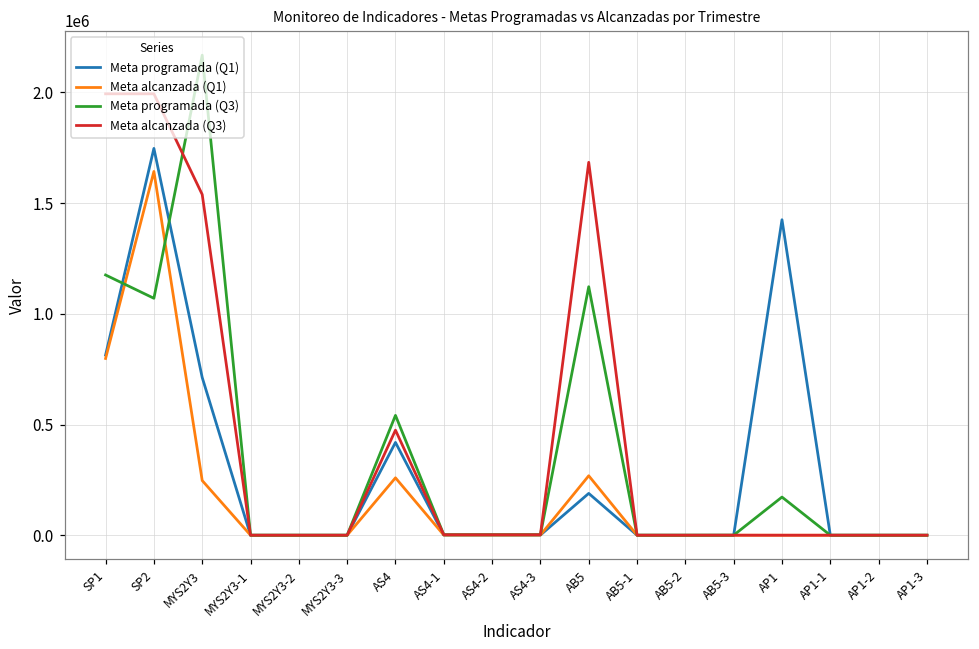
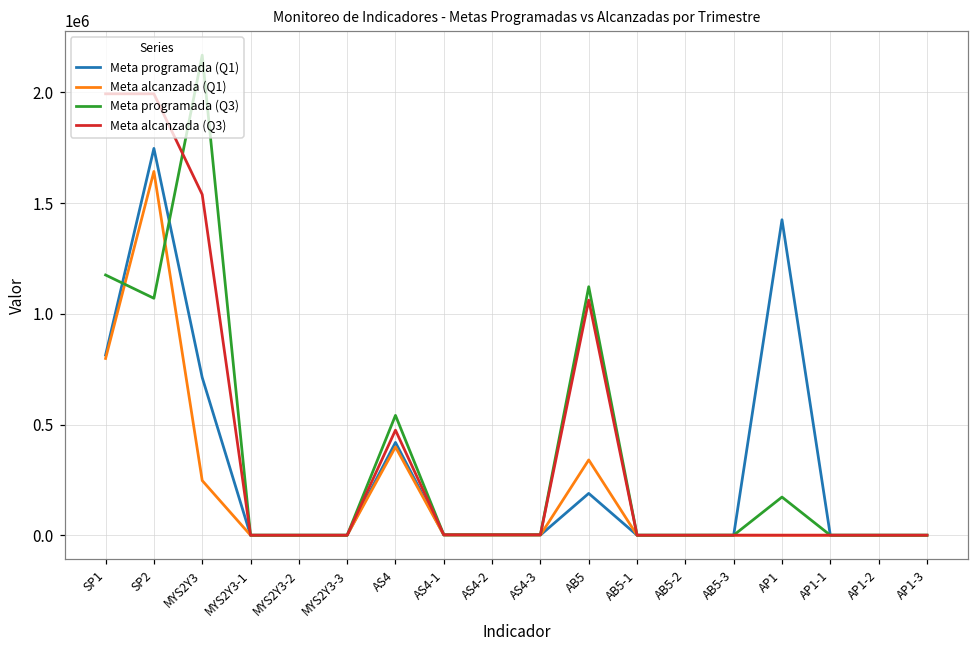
Meta alcanzada (Q1), AS4: 260000 -> 400000
Meta alcanzada (Q1), AB5: 270000 -> 340000
Meta alcanzada (Q3), AB5: 1680000 -> 1060000
